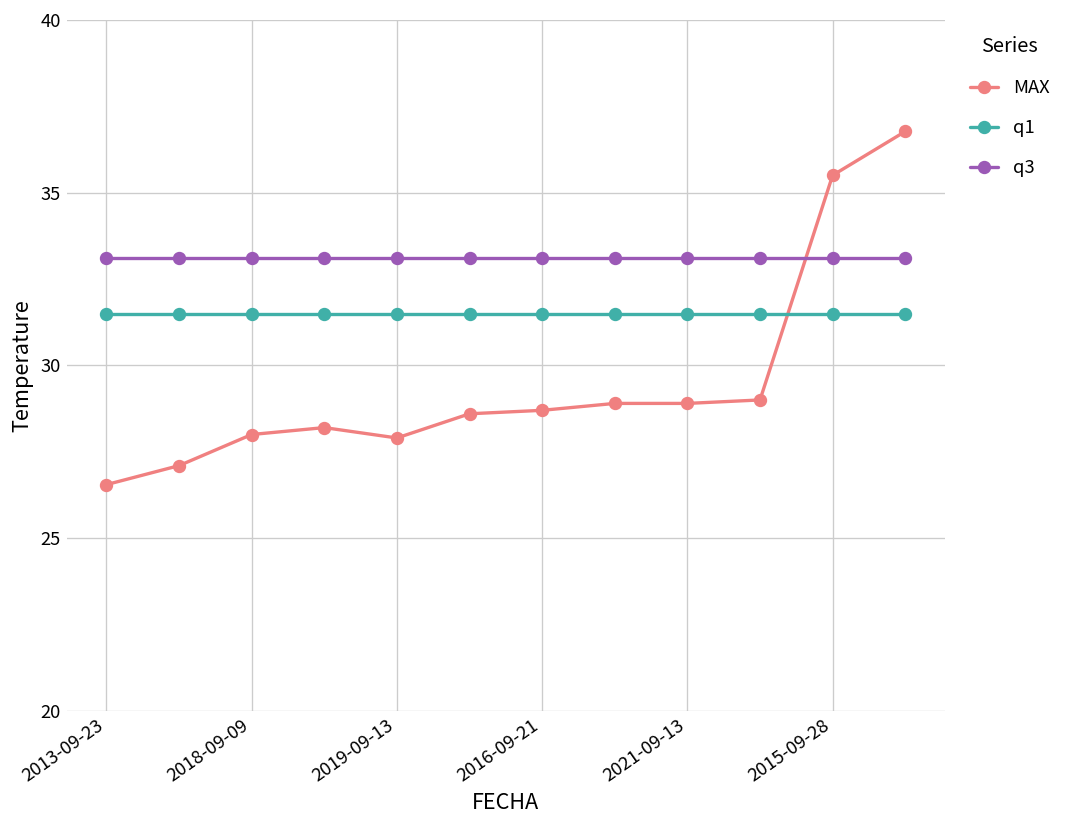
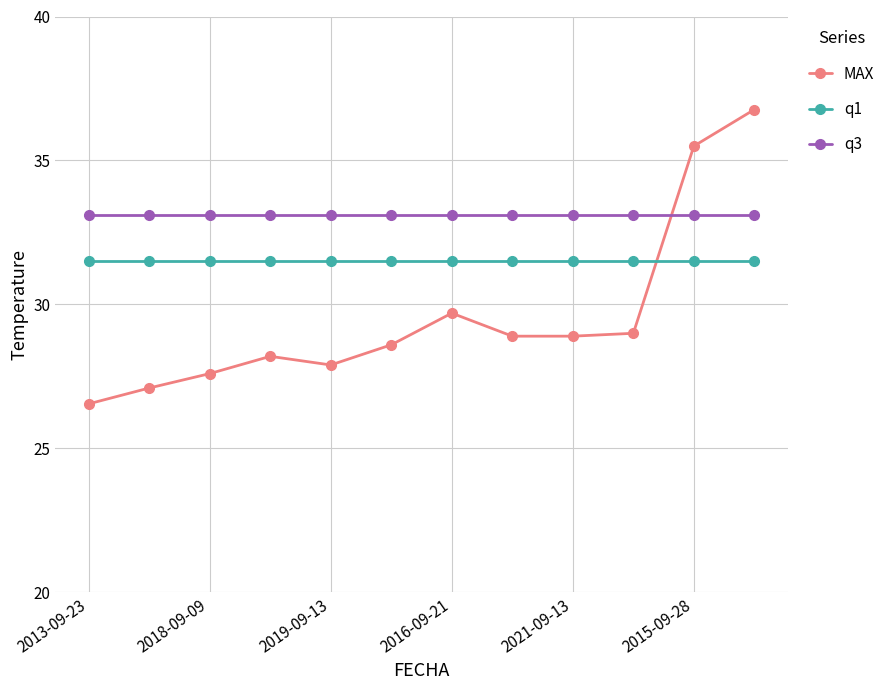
MAX, 2018-09-09: 28.0 -> 27.6
MAX, 2016-09-21: 28.7 -> 29.7
